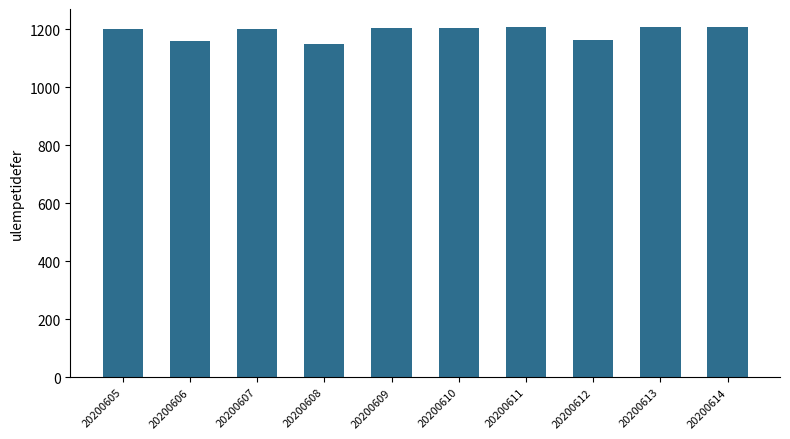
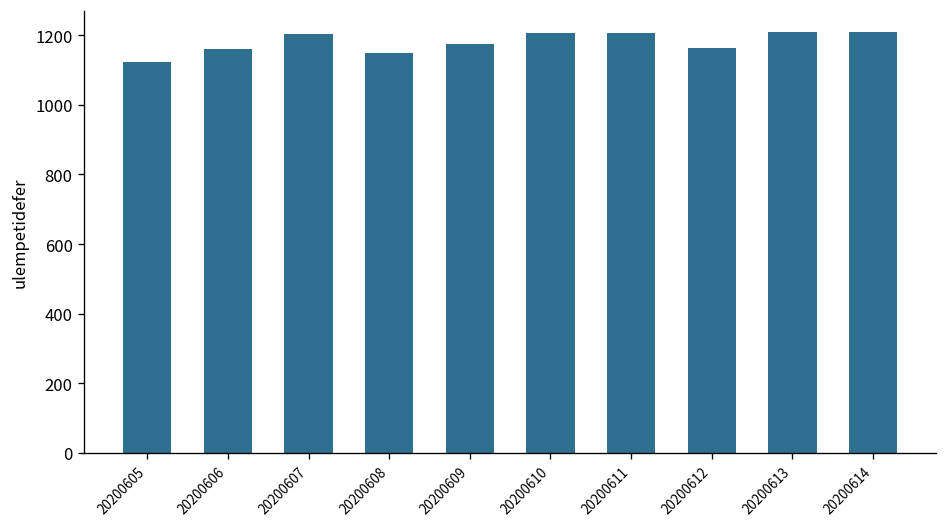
20200605: 1200 -> 1120
20200609: 1200 -> 1170
